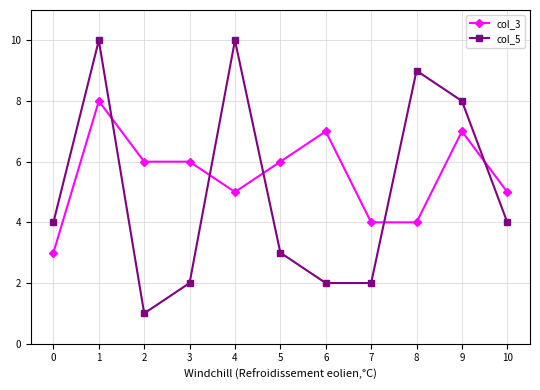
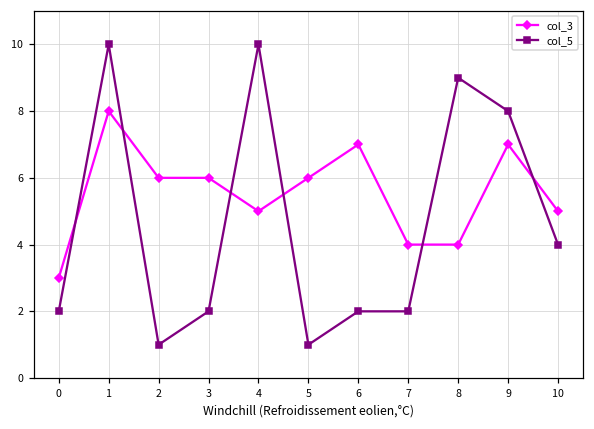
col_5, 0: 4 -> 2
col_5, 5: 3 -> 1
